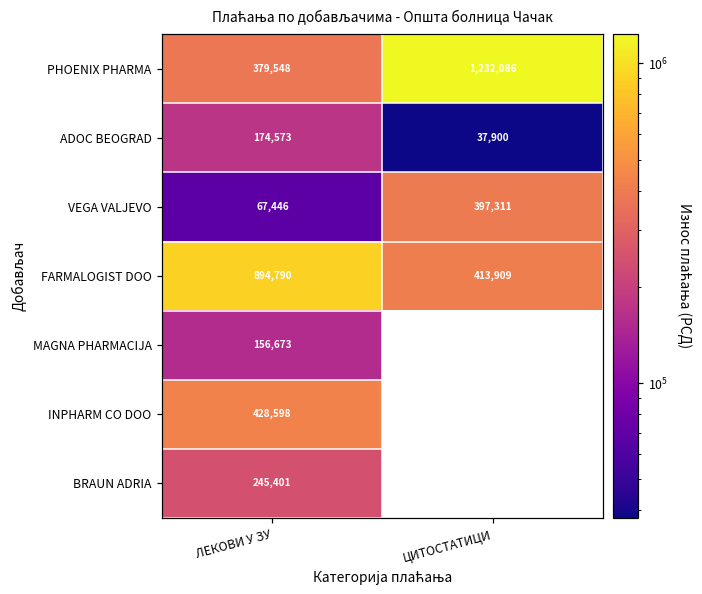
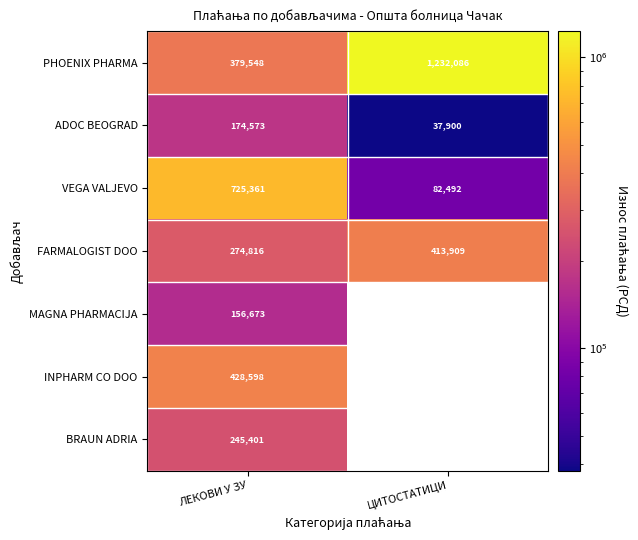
VEGA VALJEVO, ЛЕКОВИ У ЗУ: 67,446 -> 725,361
VEGA VALJEVO, ЦИТОСТАТИЦИ: 397,311 -> 82,492
FARMALOGIST DOO, ЛЕКОВИ У ЗУ: 894,790 -> 274,816
